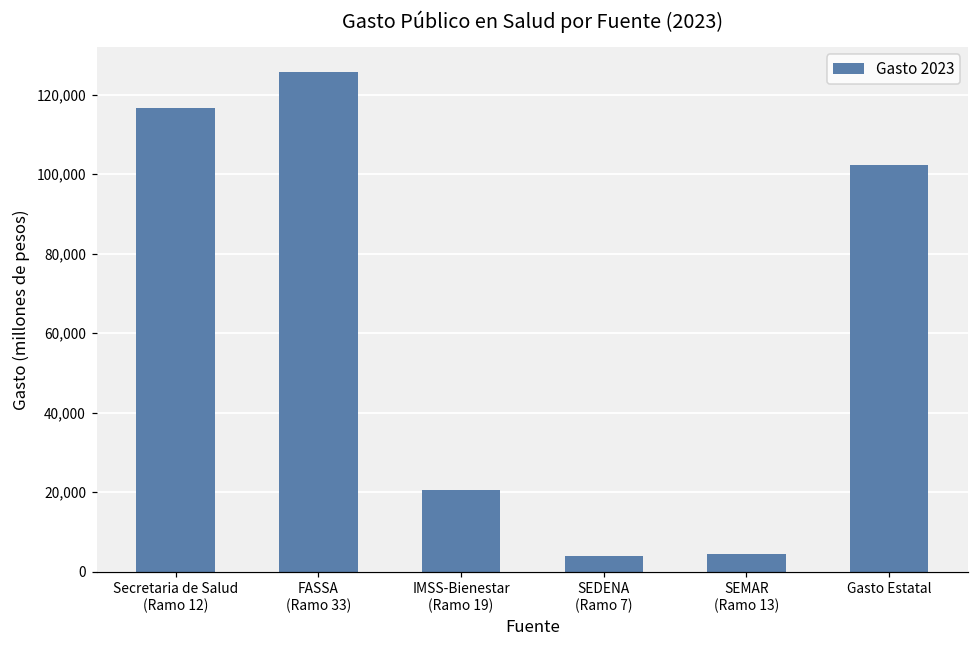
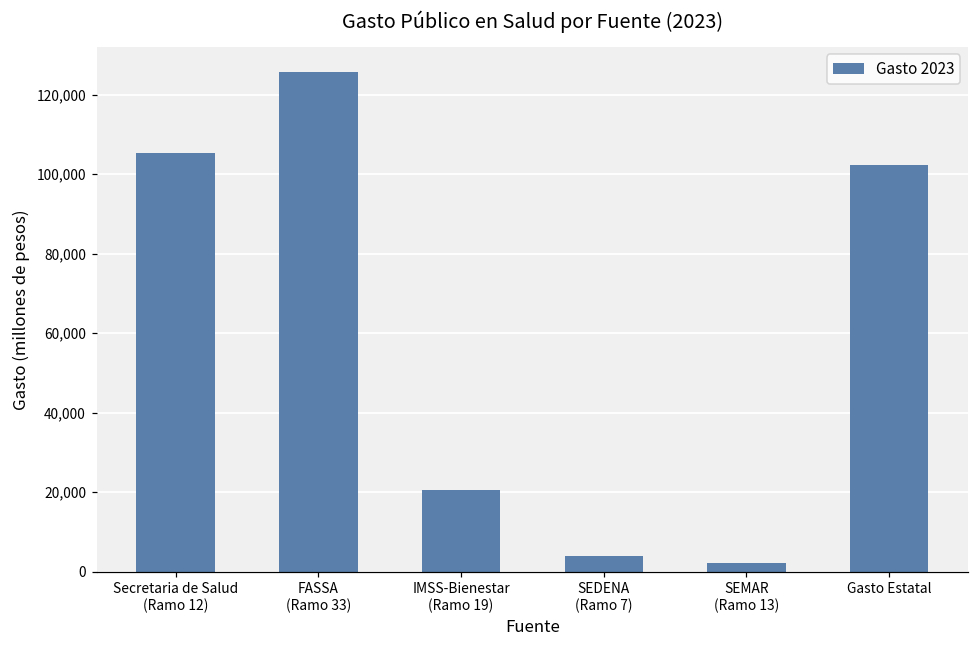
Secretaria de Salud (Ramo 12): 117,000 -> 105,000
SEMAR (Ramo 13): 5,000 -> 2,000
